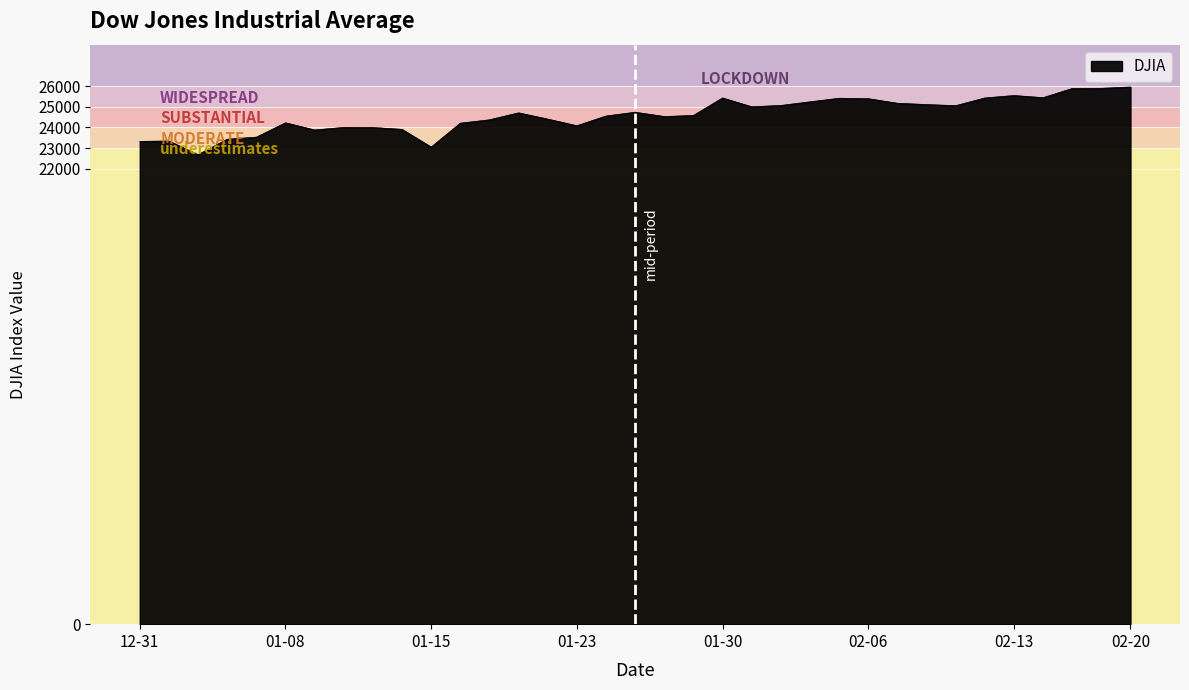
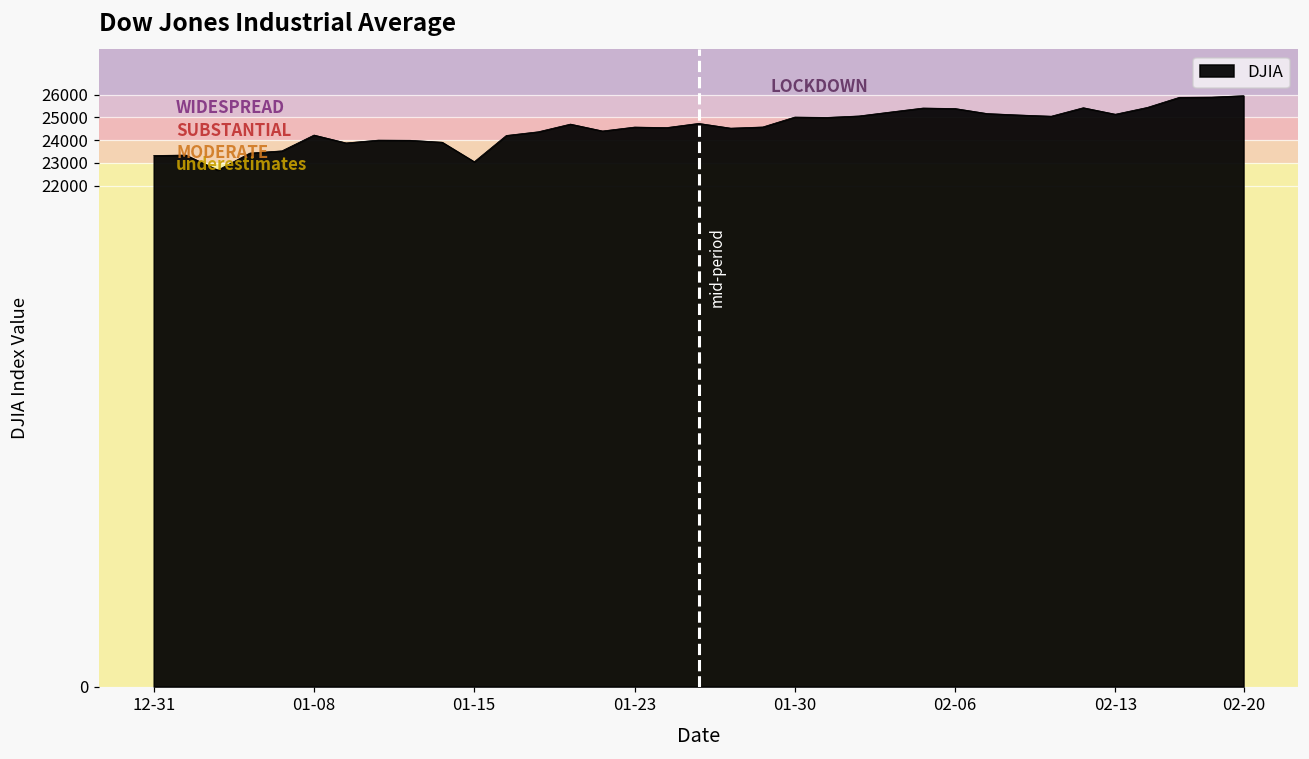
01-23: 24100 -> 24600
01-30: 25400 -> 25000
02-13: 25500 -> 25100
